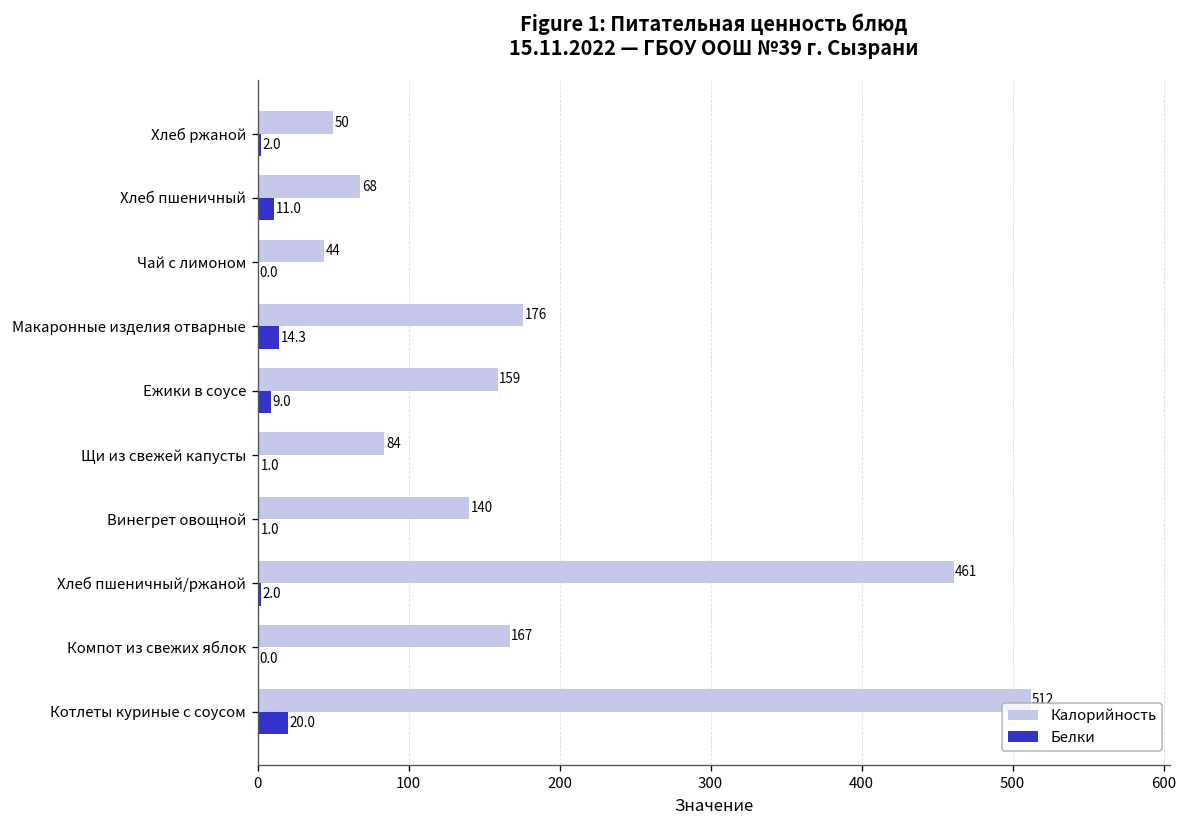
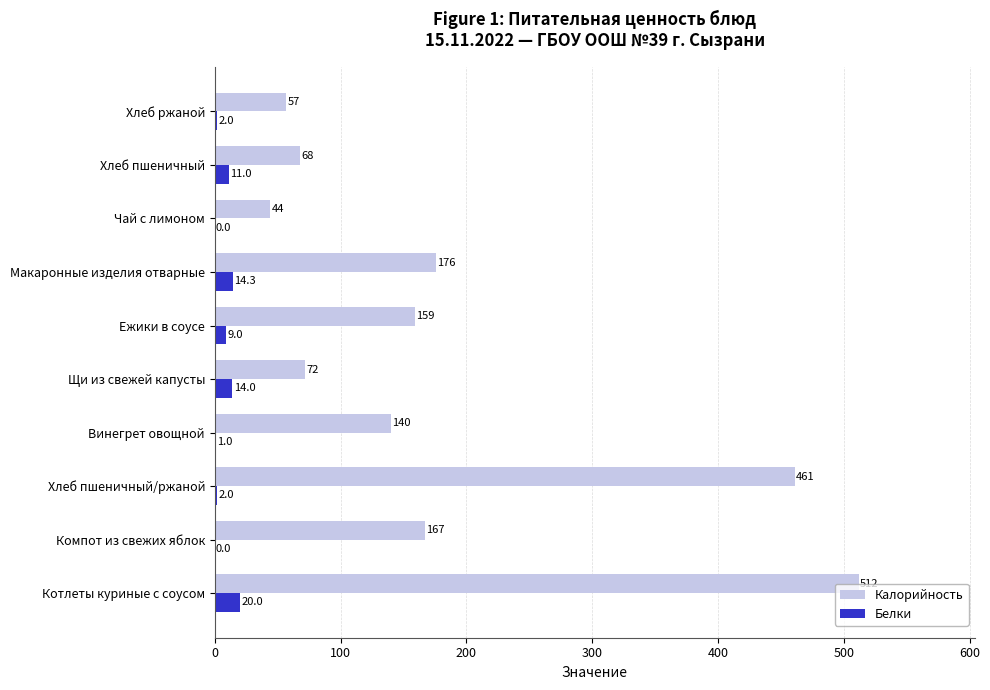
Калорийность, Хлеб ржаной: 50 -> 57
Калорийность, Щи из свежей капусты: 84 -> 72
Белки, Щи из свежей капусты: 1.0 -> 14.0
